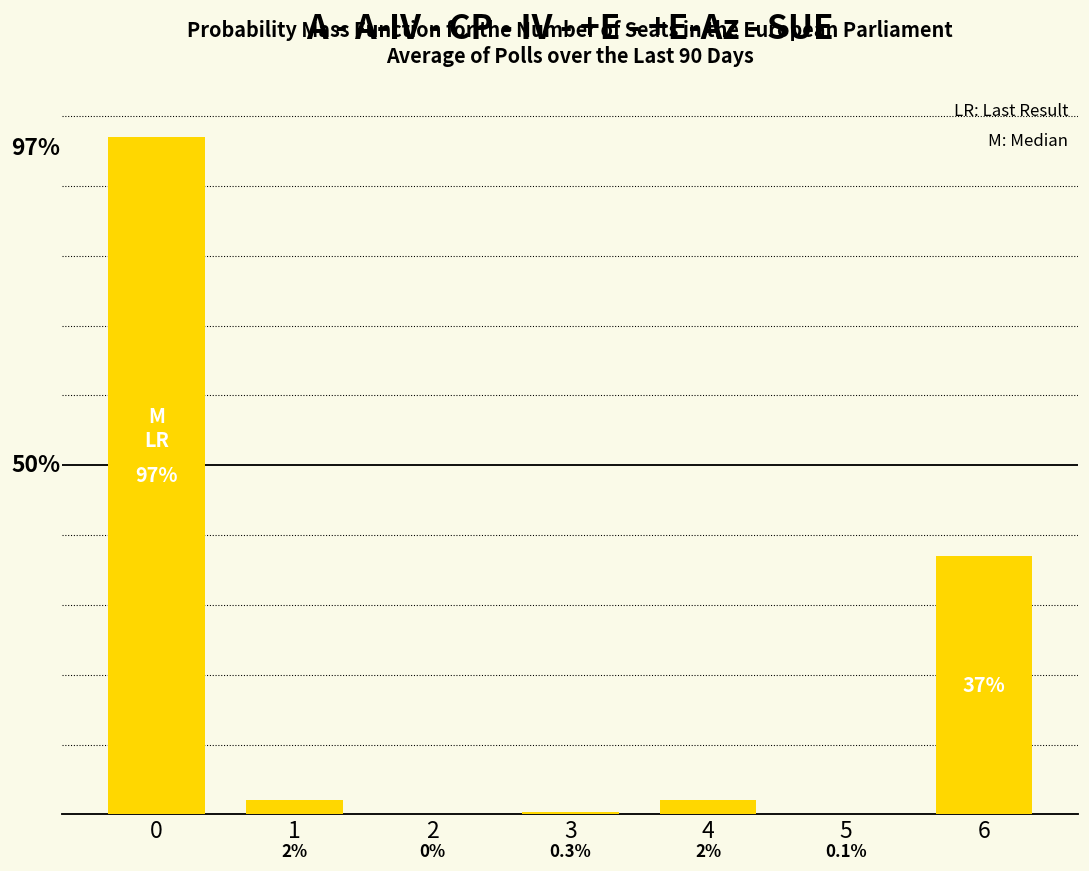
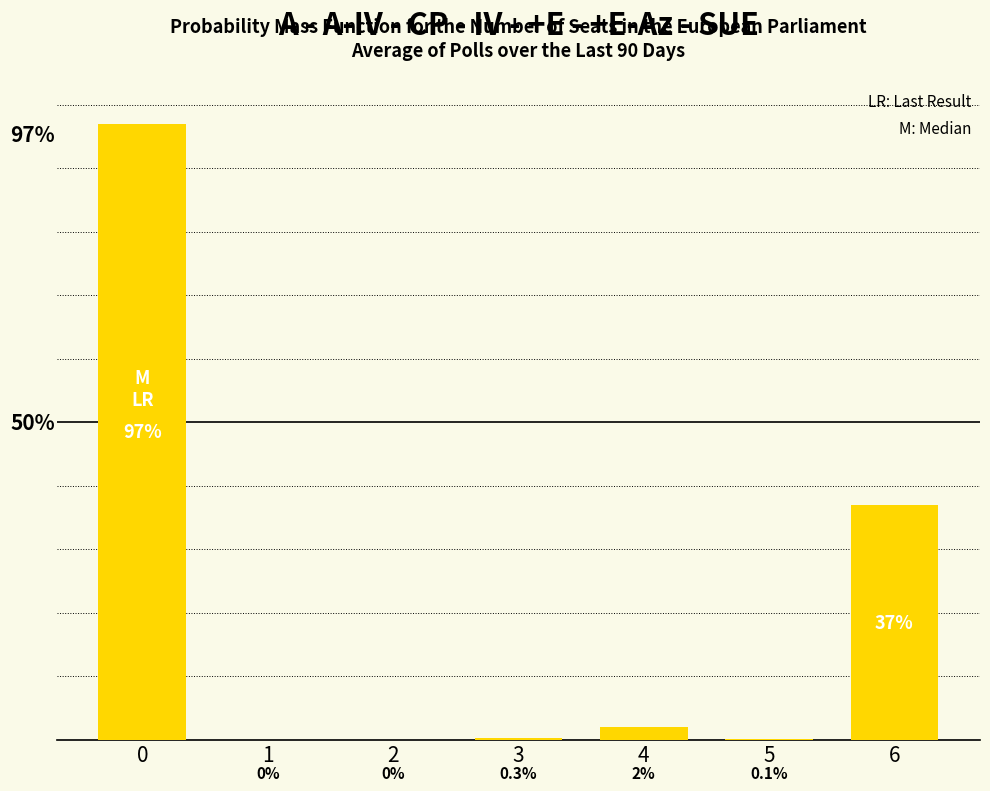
1: 2% -> 0%
